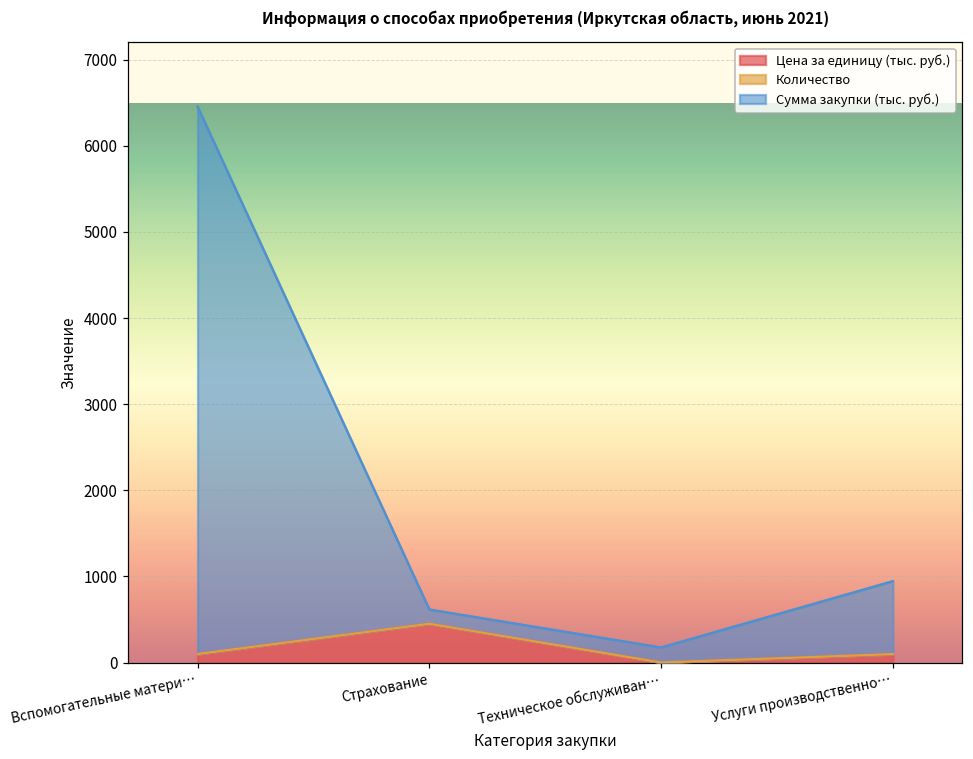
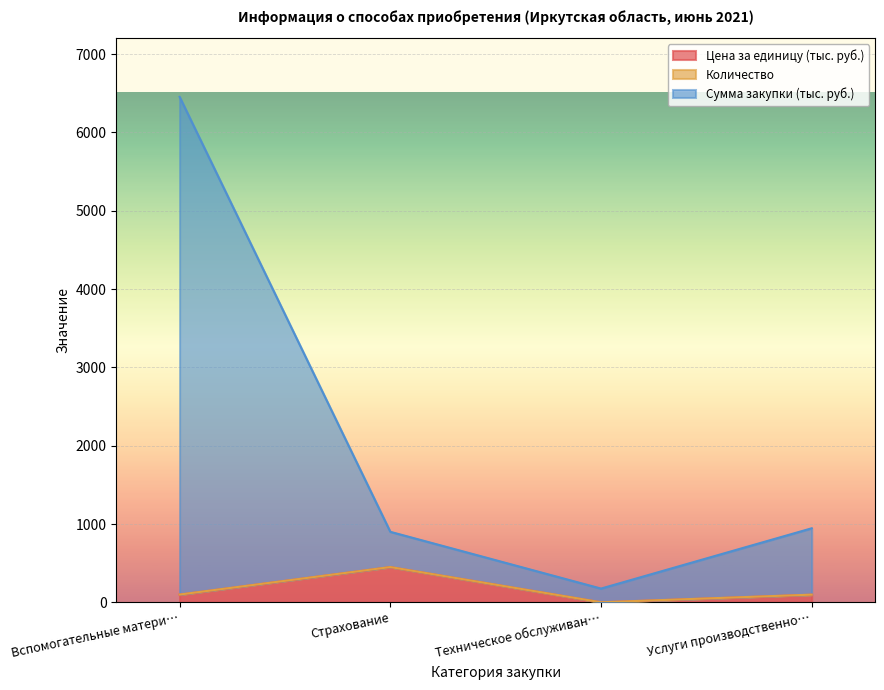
Сумма закупки (тыс. руб.), Страхование: 200 -> 500
